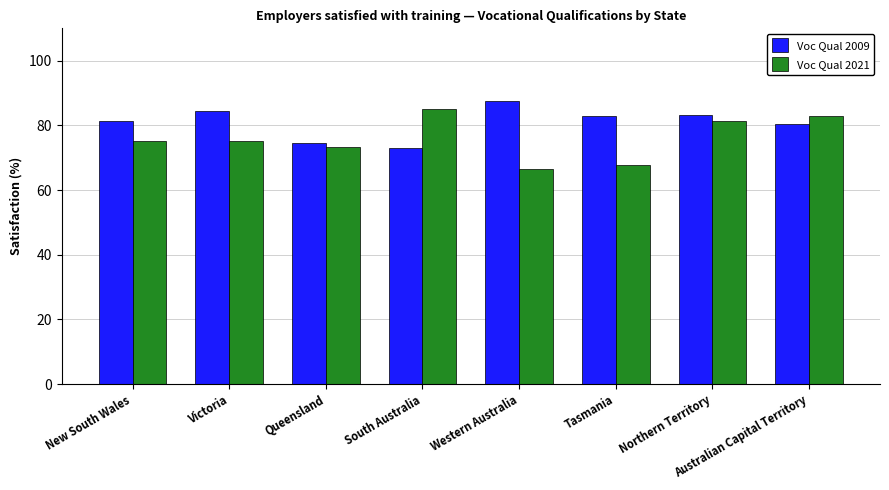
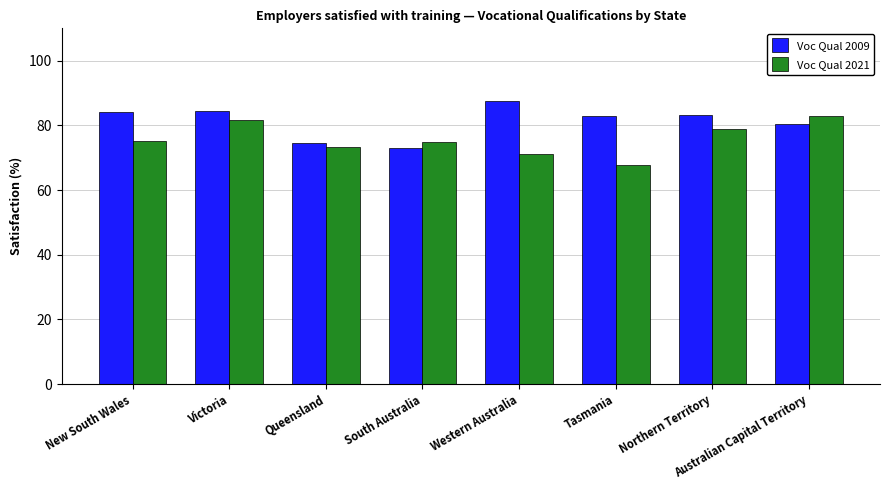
Voc Qual 2009, New South Wales: 81 -> 84
Voc Qual 2021, Victoria: 75 -> 82
Voc Qual 2021, South Australia: 85 -> 75
Voc Qual 2021, Western Australia: 66 -> 71
Voc Qual 2021, Northern Territory: 81 -> 79
